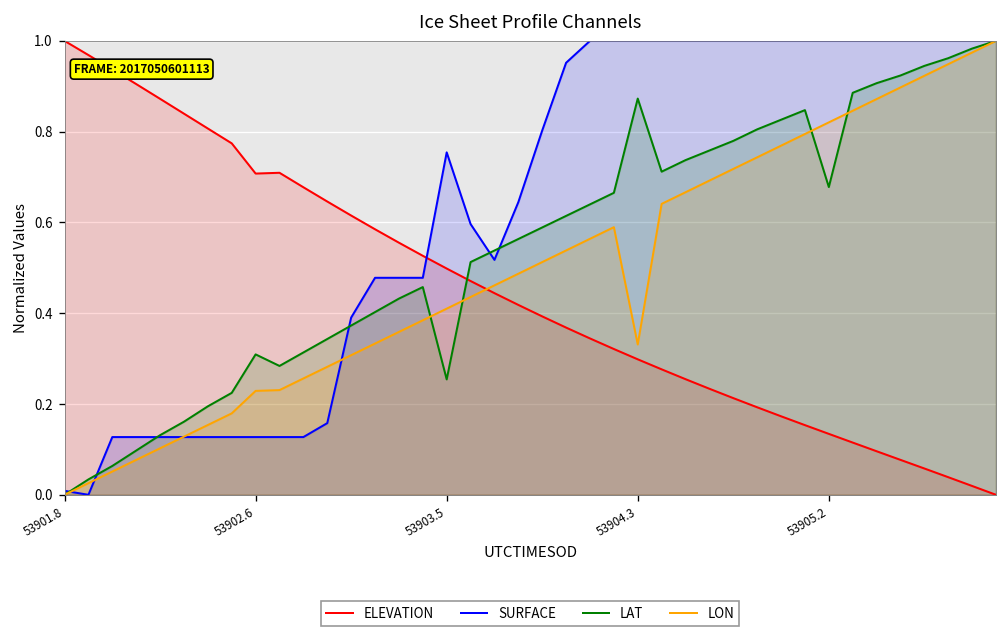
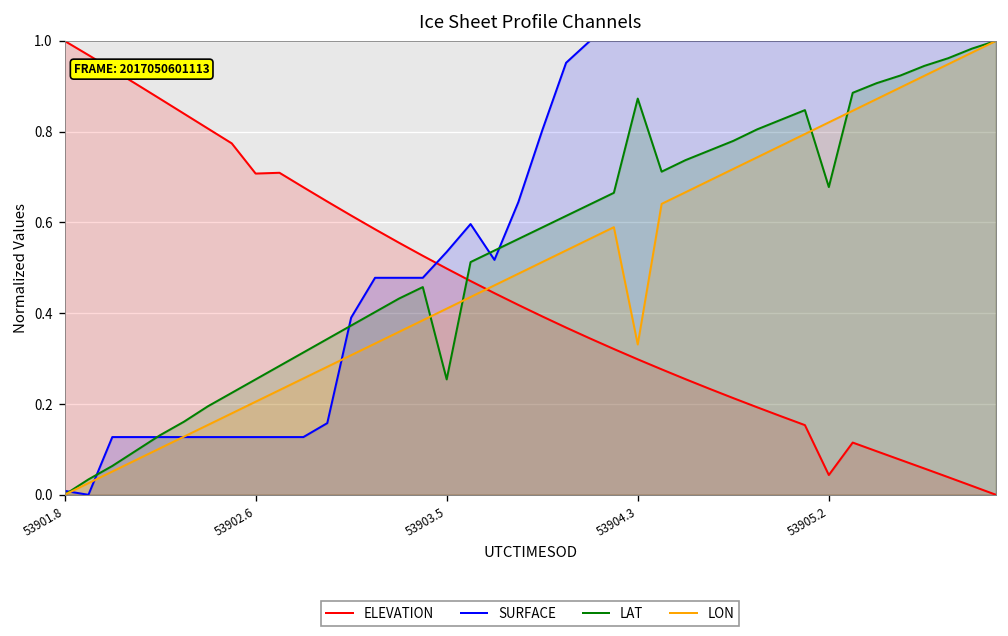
LAT, 53902.6: 0.31 -> 0.25
LON, 53902.6: 0.23 -> 0.21
SURFACE, 53903.5: 0.75 -> 0.54
ELEVATION, 53905.2: 0.13 -> 0.04
